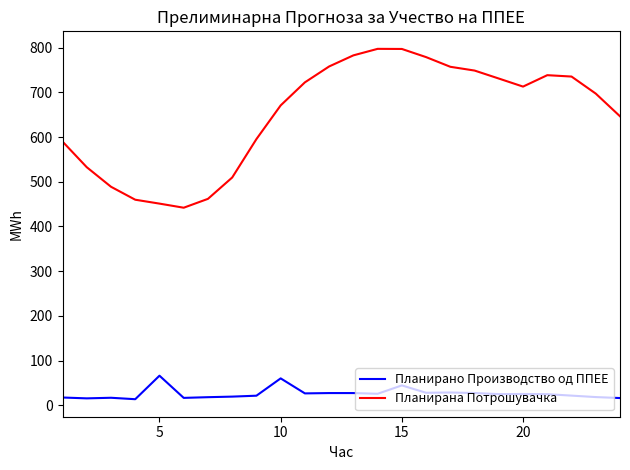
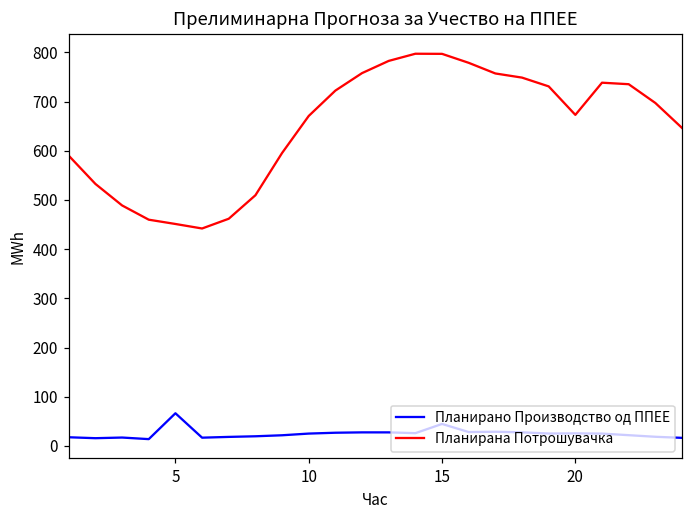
Планирано Производство од ППЕЕ, 10: 60 -> 30
Планирана Потрошувачка, 20: 710 -> 670
